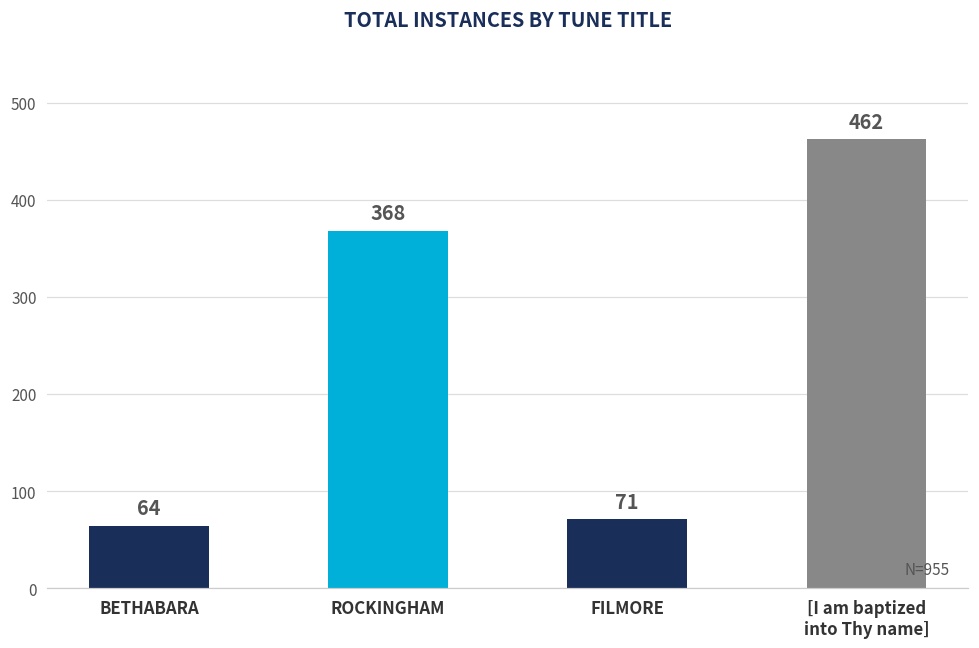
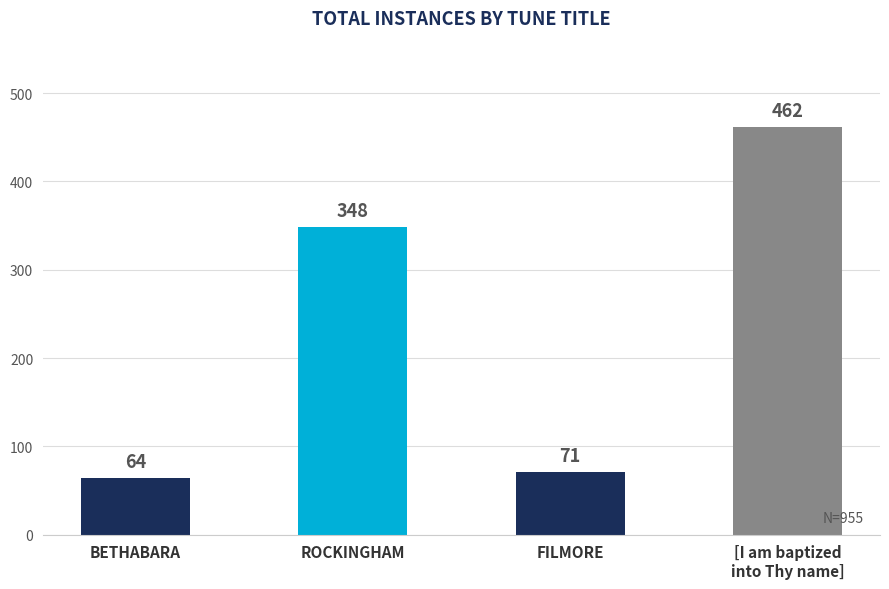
ROCKINGHAM: 368 -> 348
